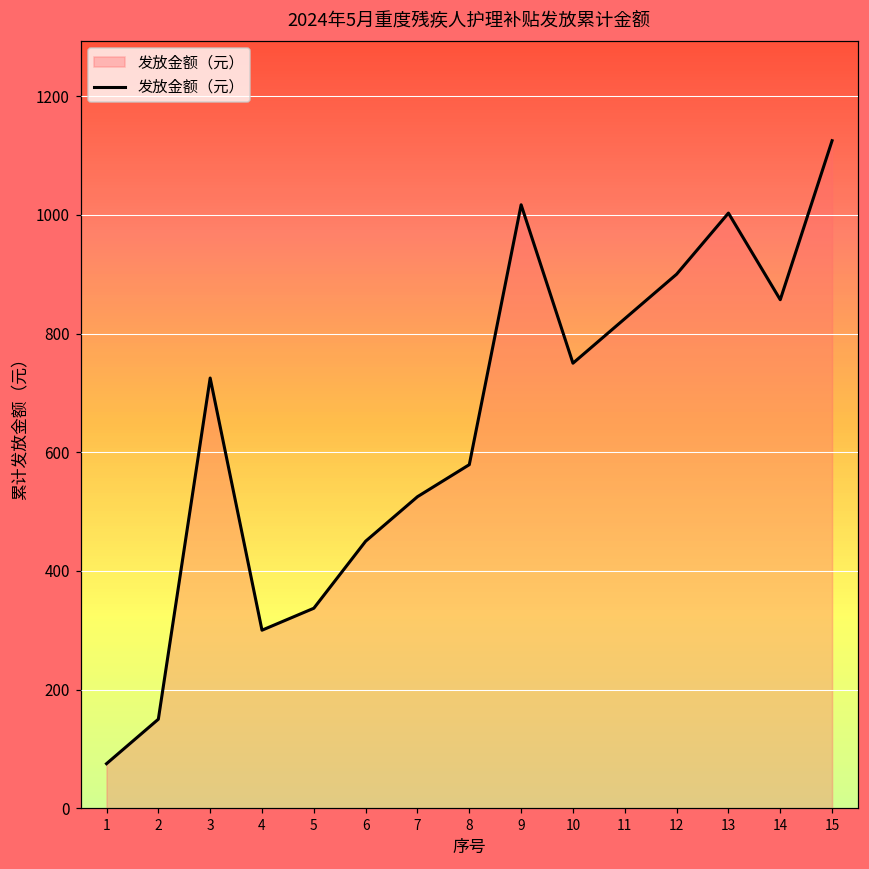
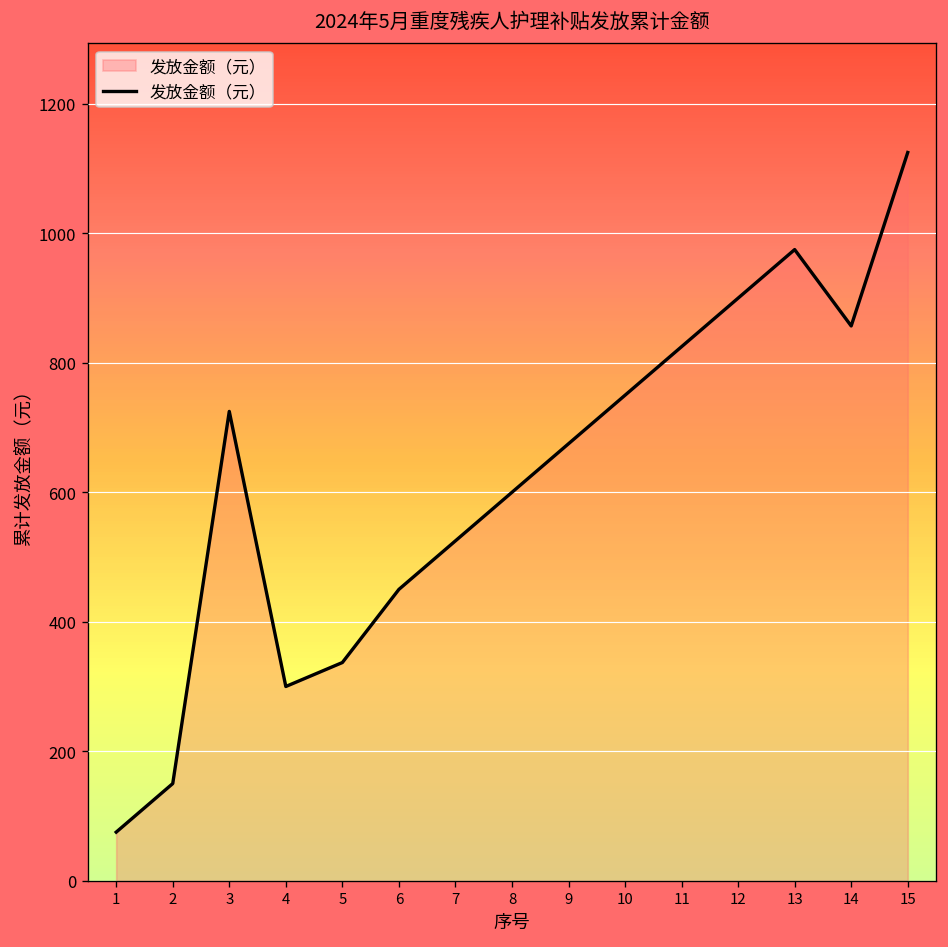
8: 580 -> 600
9: 1020 -> 680
13: 1000 -> 980
